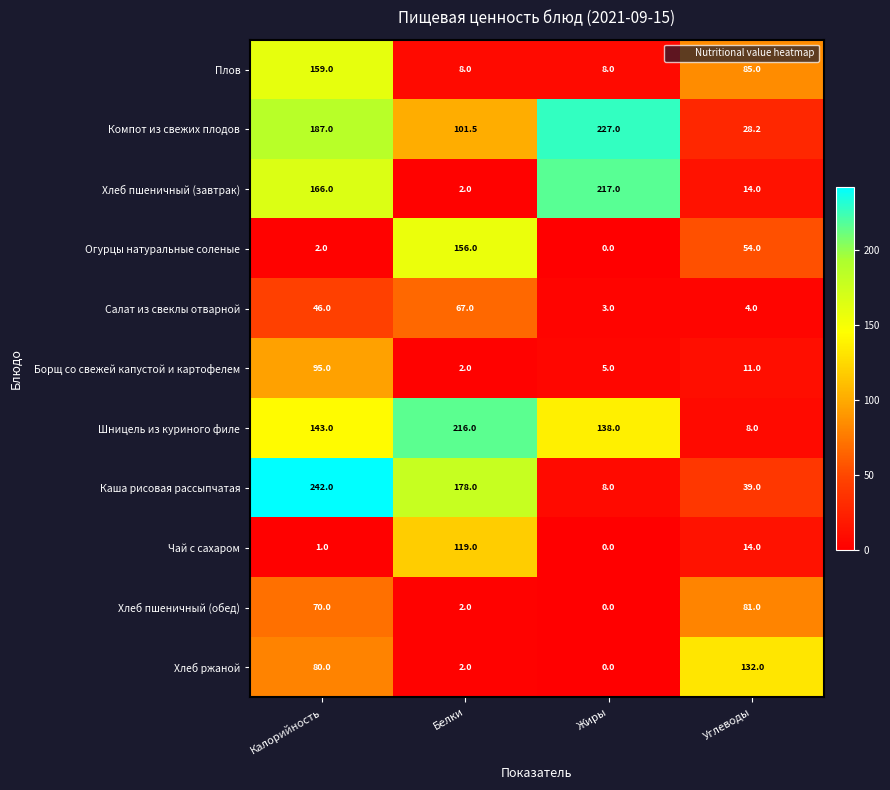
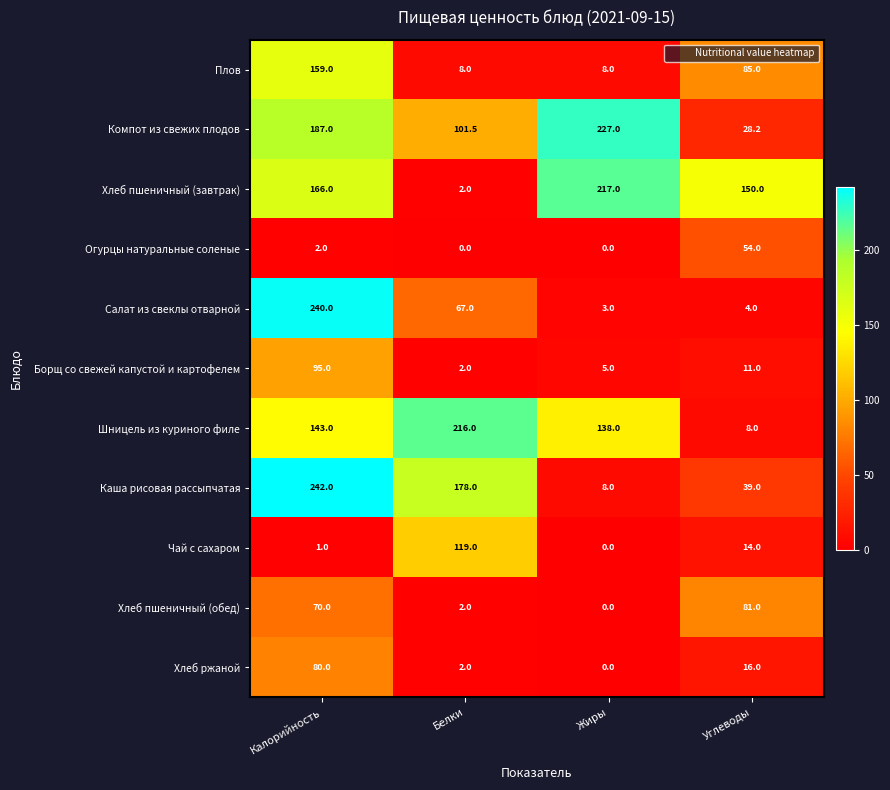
Хлеб пшеничный (завтрак), Углеводы: 14.0 -> 150.0
Огурцы натуральные соленые, Белки: 156.0 -> 0.0
Салат из свеклы отварной, Калорийность: 46.0 -> 240.0
Хлеб ржаной, Углеводы: 132.0 -> 16.0
